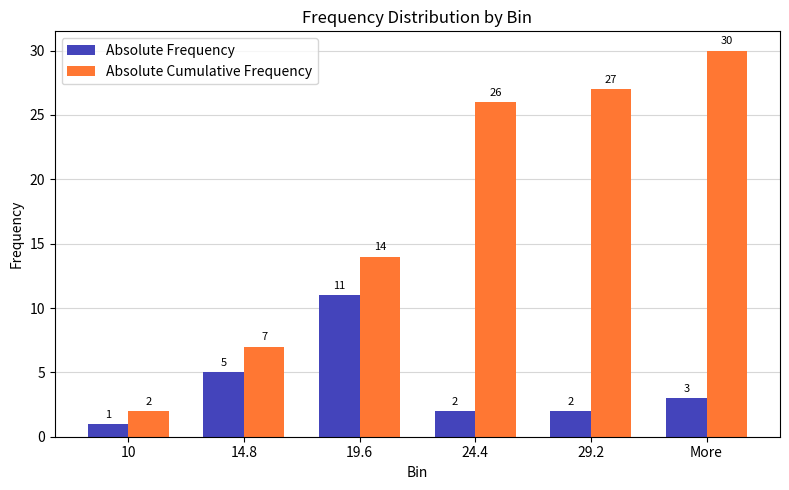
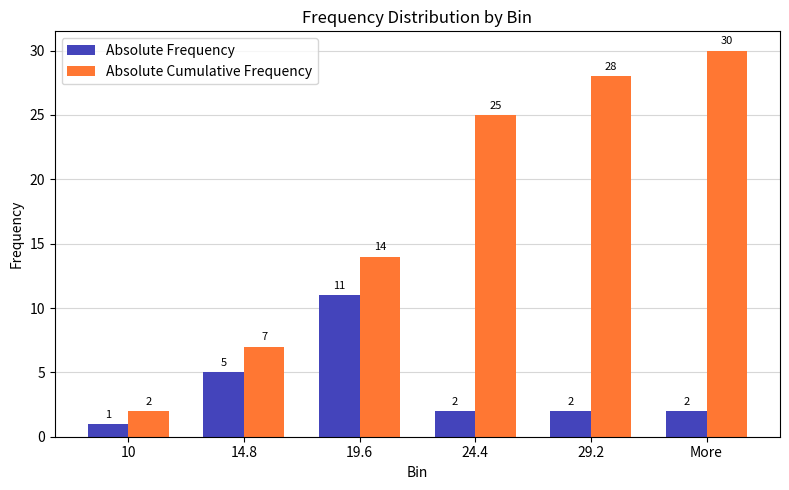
Absolute Cumulative Frequency, 24.4: 26 -> 25
Absolute Cumulative Frequency, 29.2: 27 -> 28
Absolute Frequency, More: 3 -> 2
